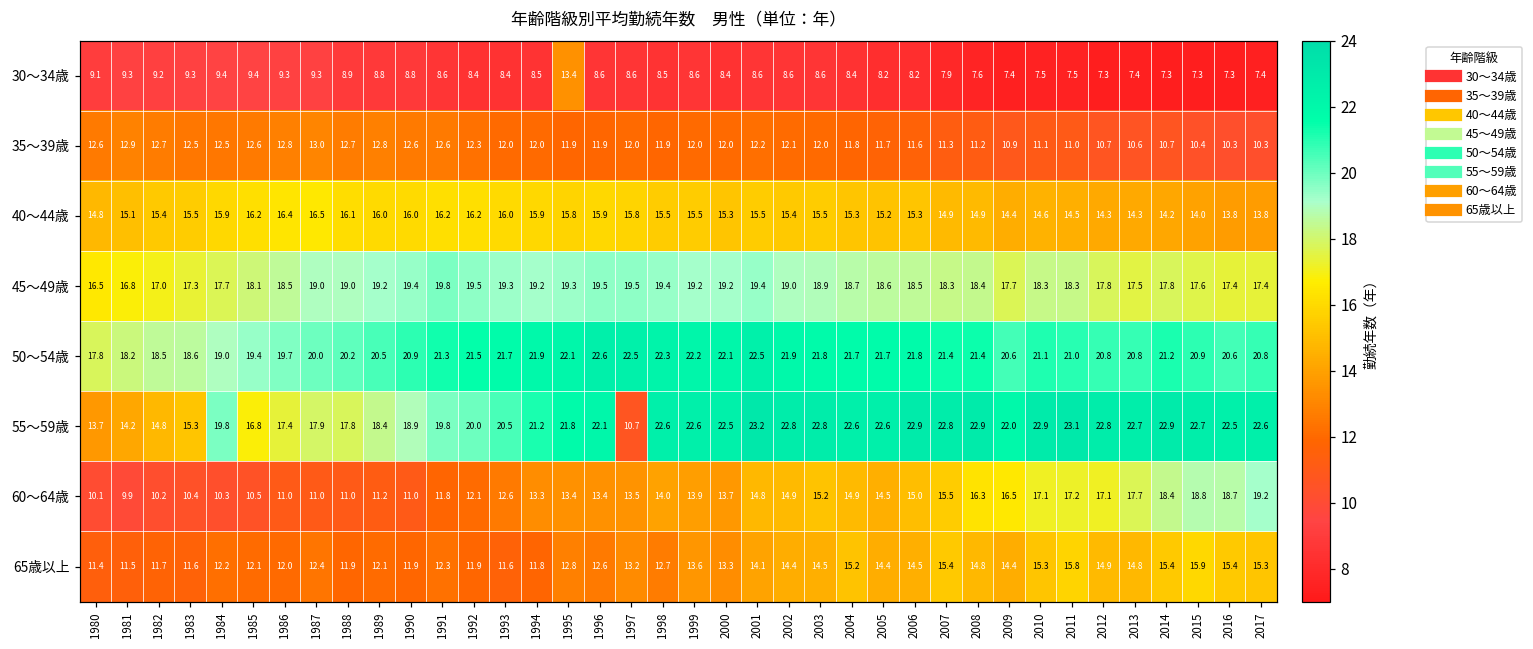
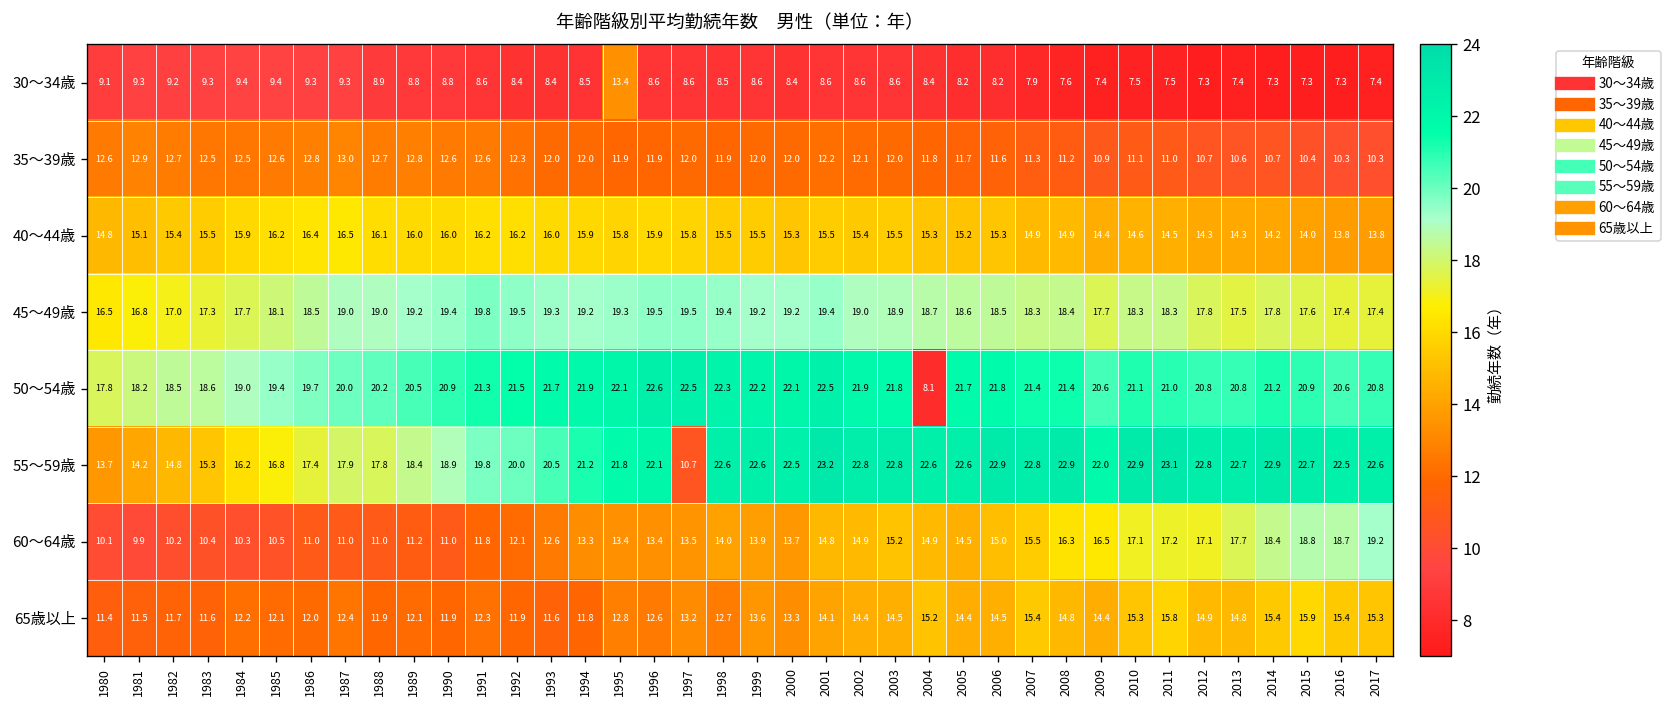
50～54歳, 2004: 21.7 -> 8.1
55～59歳, 1984: 19.8 -> 16.2
